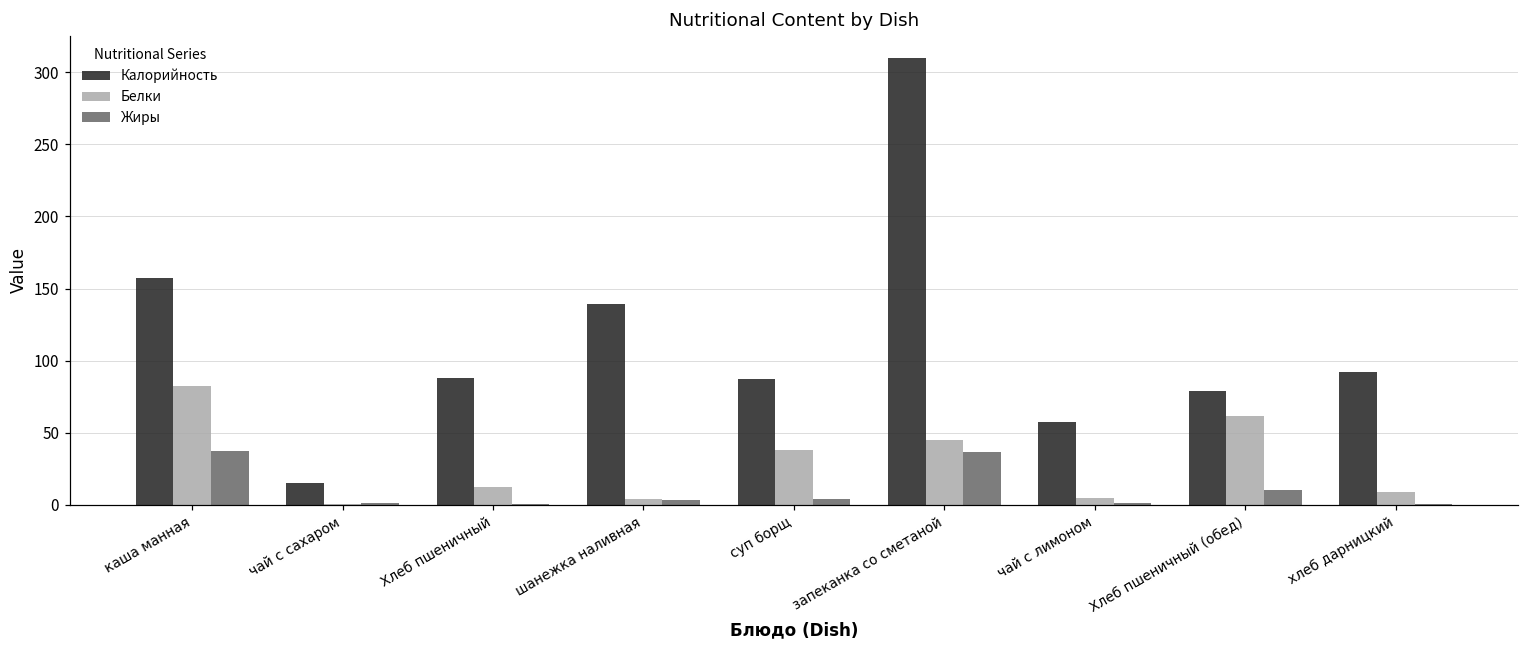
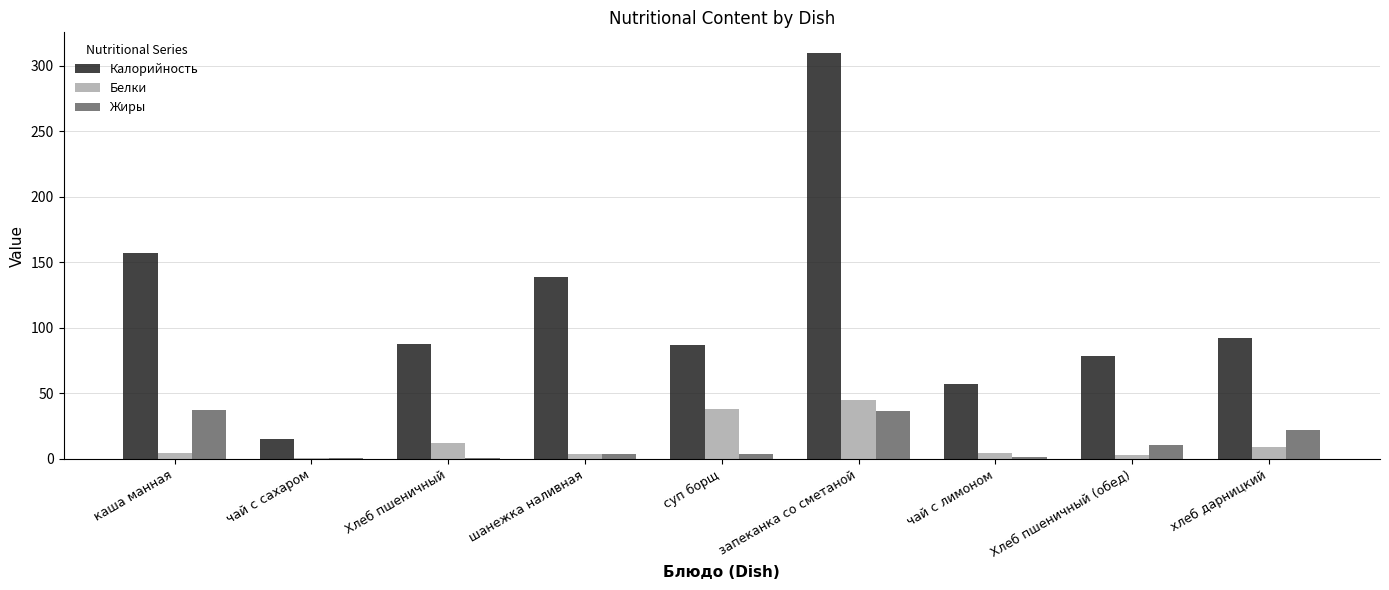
Белки, каша манная: 82 -> 5
Белки, Хлеб пшеничный (обед): 62 -> 3
Жиры, хлеб дарницкий: 0 -> 22
